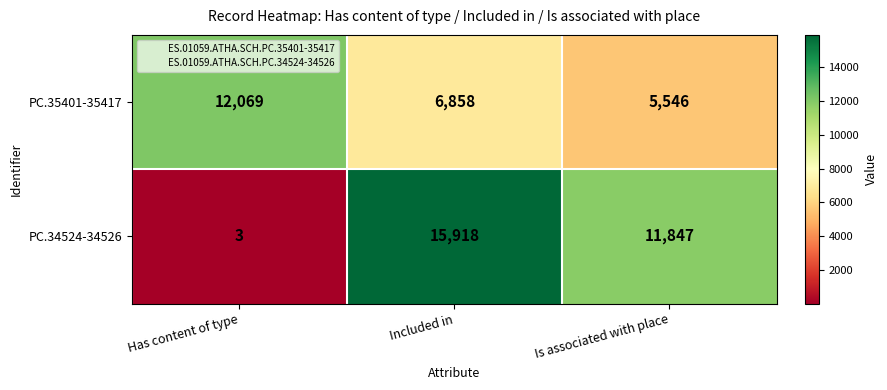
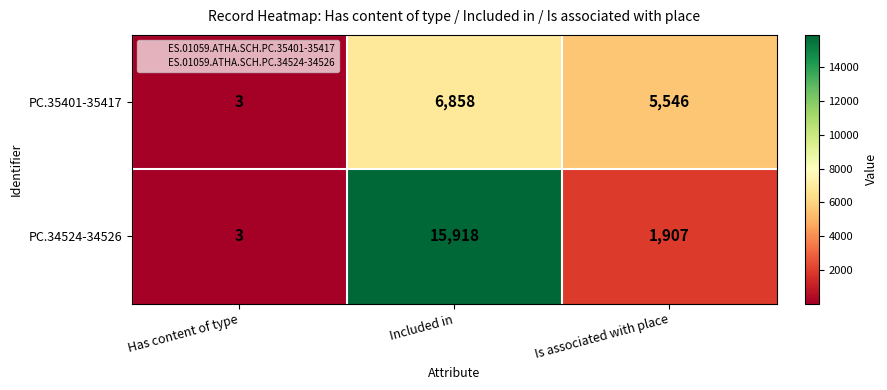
PC.35401-35417, Has content of type: 12,069 -> 3
PC.34524-34526, Is associated with place: 11,847 -> 1,907
